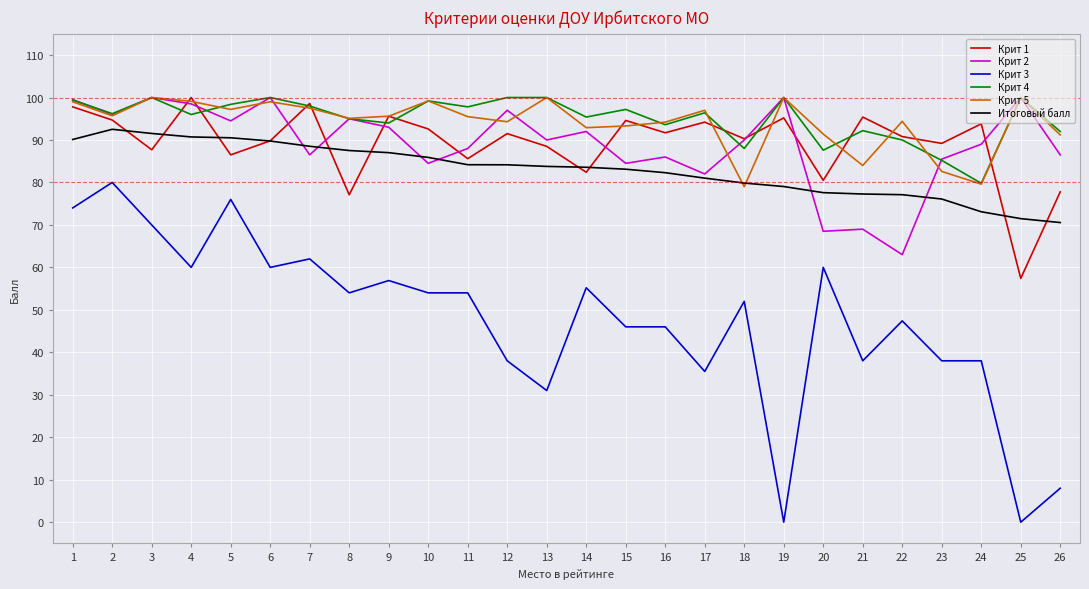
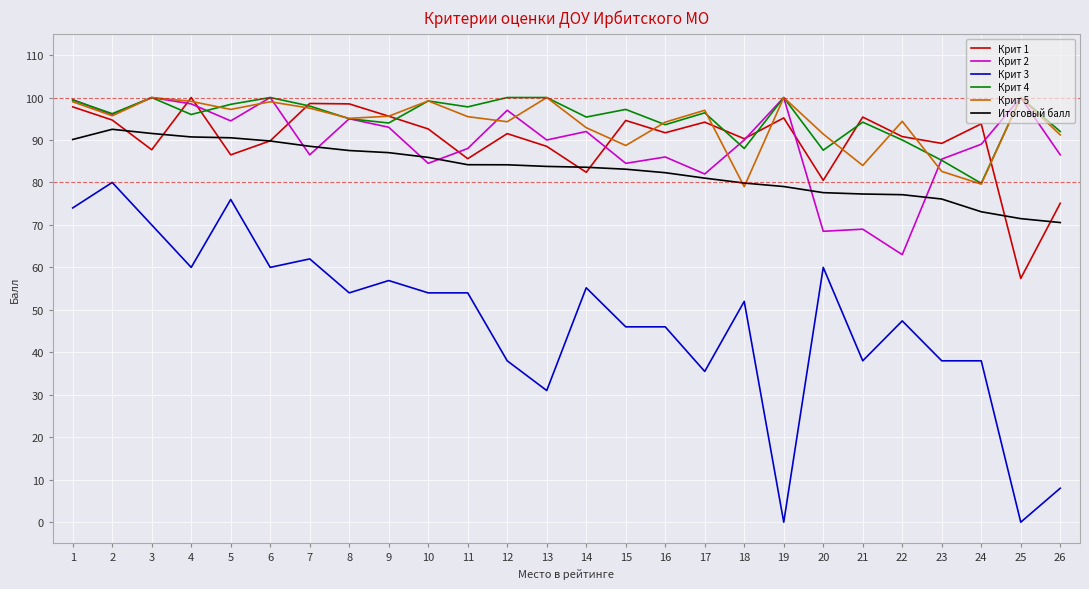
Крит 1, 8: 77 -> 99
Крит 5, 15: 93 -> 89
Крит 4, 21: 92 -> 94
Крит 1, 26: 78 -> 75
